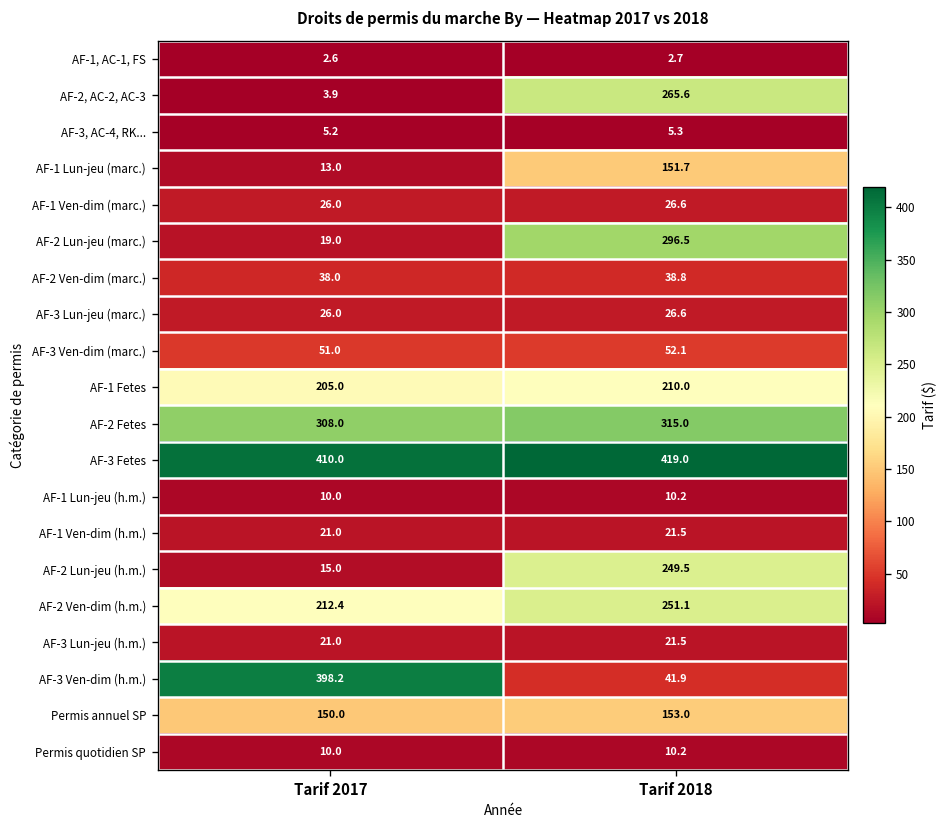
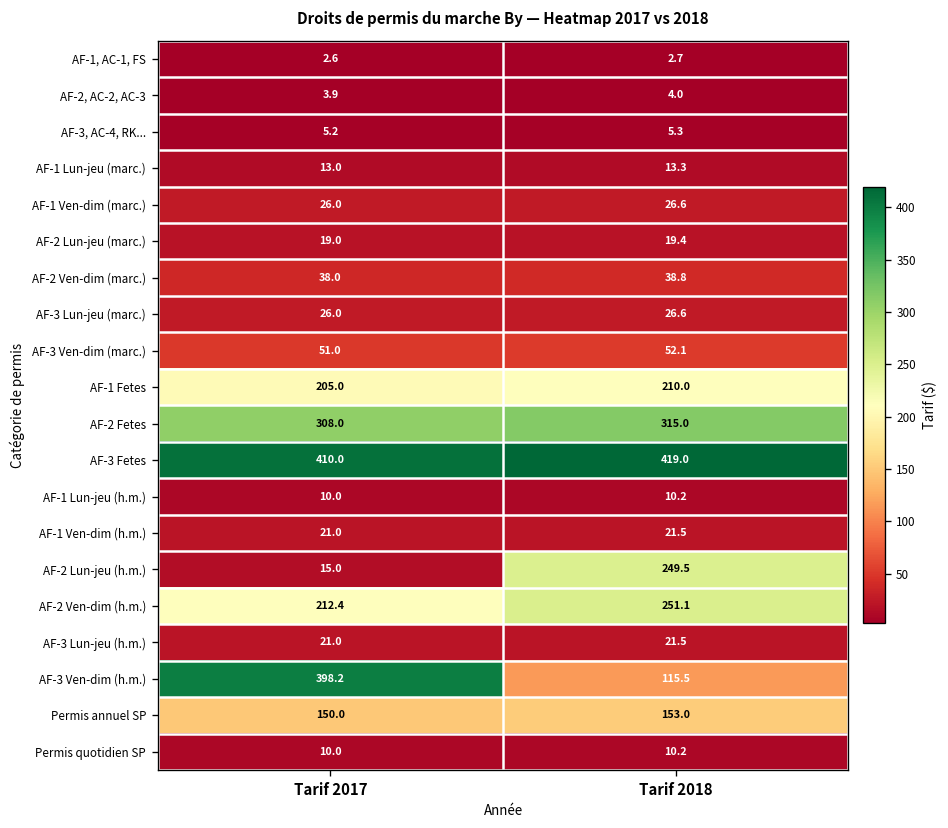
AF-2, AC-2, AC-3, Tarif 2018: 265.6 -> 4.0
AF-1 Lun-jeu (marc.), Tarif 2018: 151.7 -> 13.3
AF-2 Lun-jeu (marc.), Tarif 2018: 296.5 -> 19.4
AF-3 Ven-dim (h.m.), Tarif 2018: 41.9 -> 115.5
